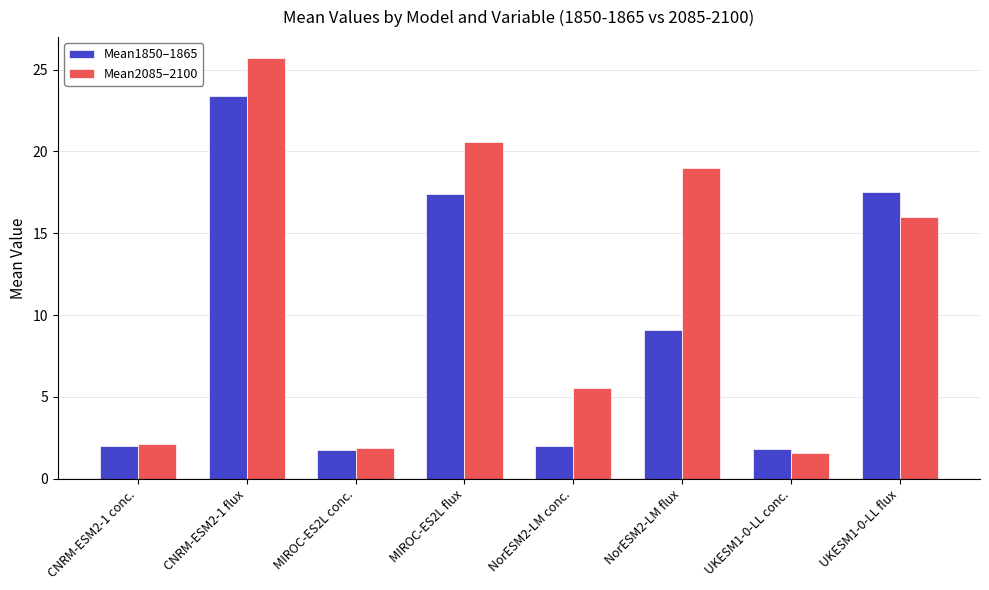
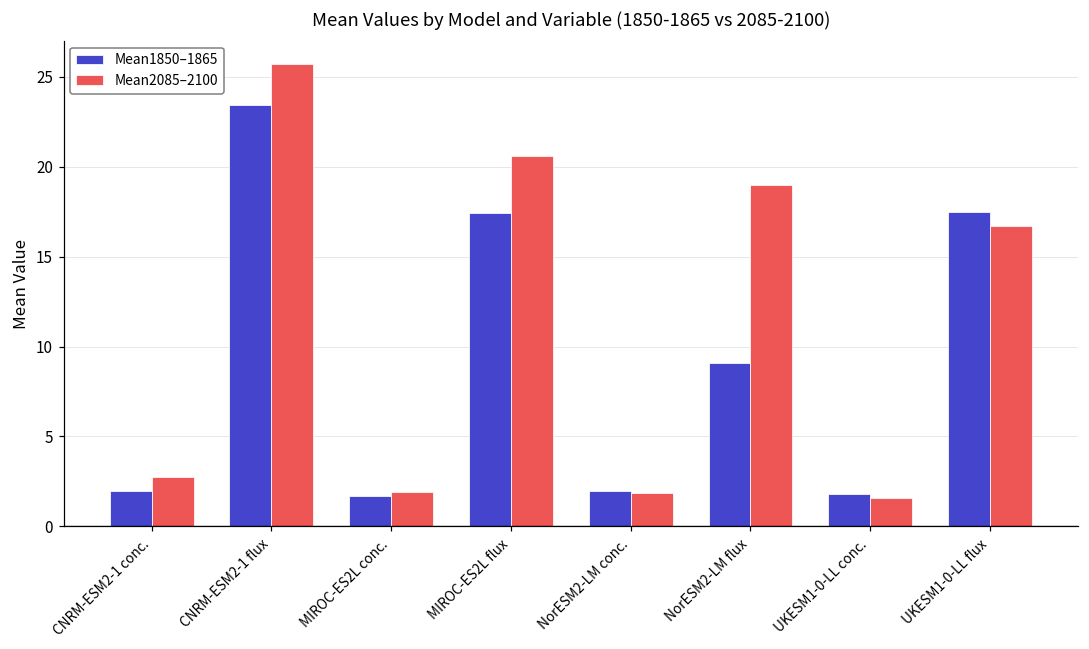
Mean2085–2100, CNRM-ESM2-1 conc.: 2.1 -> 2.7
Mean2085–2100, NorESM2-LM conc.: 5.5 -> 1.8
Mean2085–2100, UKESM1-0-LL flux: 16.0 -> 16.7
